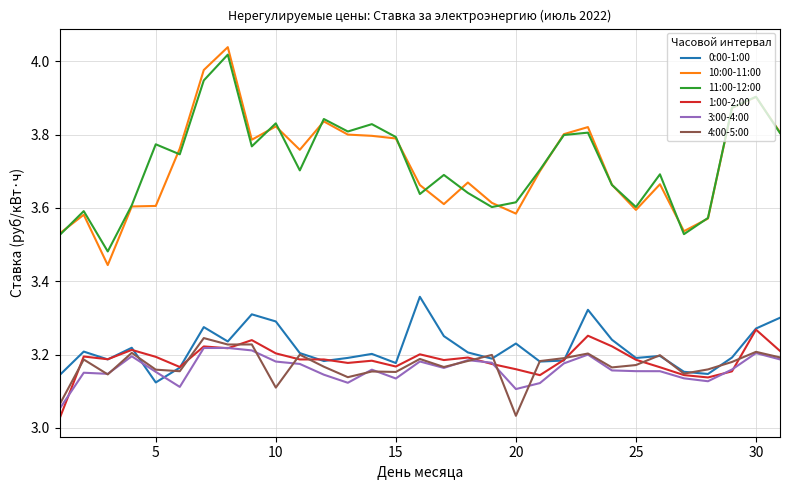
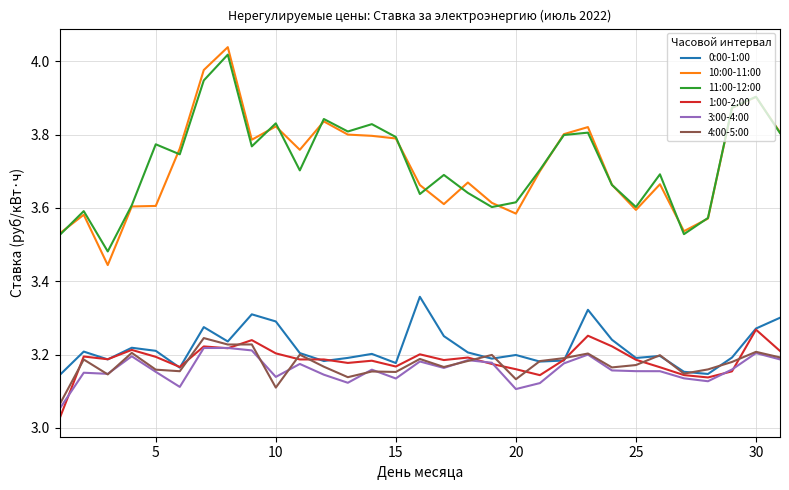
0:00-1:00, 5: 3.12 -> 3.21
3:00-4:00, 10: 3.18 -> 3.14
0:00-1:00, 20: 3.23 -> 3.20
4:00-5:00, 20: 3.03 -> 3.13
